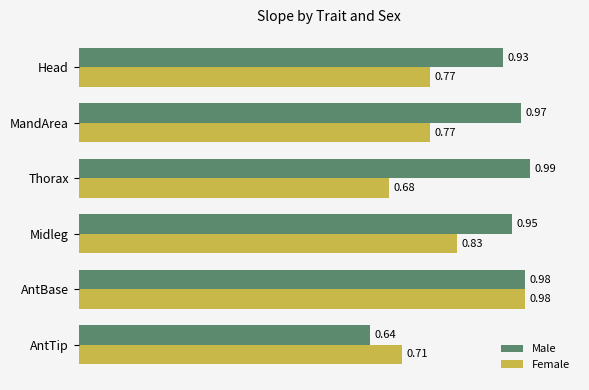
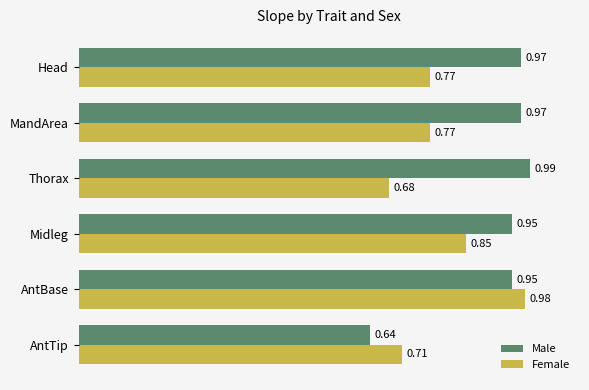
Male, Head: 0.93 -> 0.97
Female, Midleg: 0.83 -> 0.85
Male, AntBase: 0.98 -> 0.95
